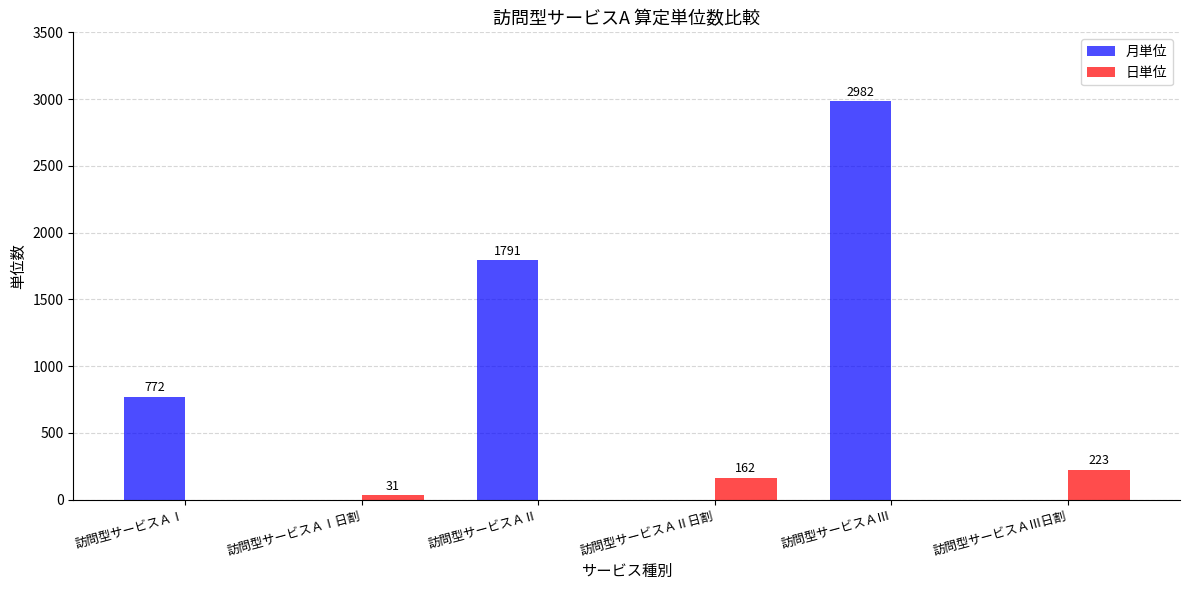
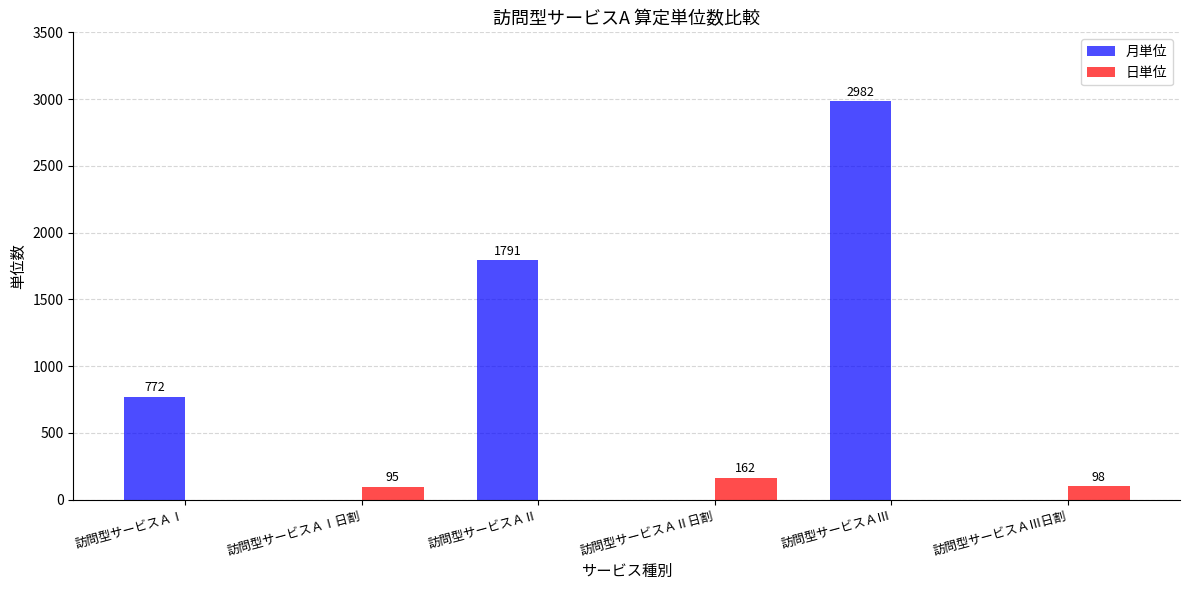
日単位, 訪問型サービスＡⅠ日割: 31 -> 95
日単位, 訪問型サービスＡⅢ日割: 223 -> 98
